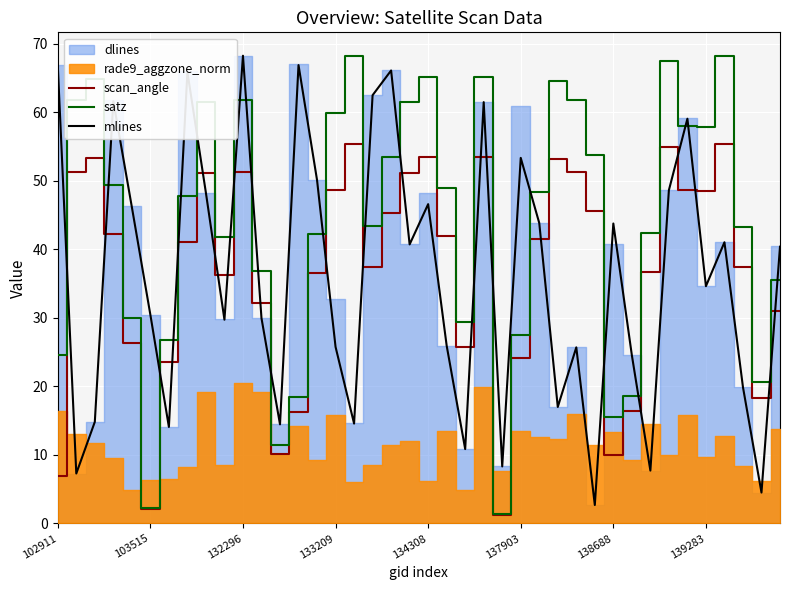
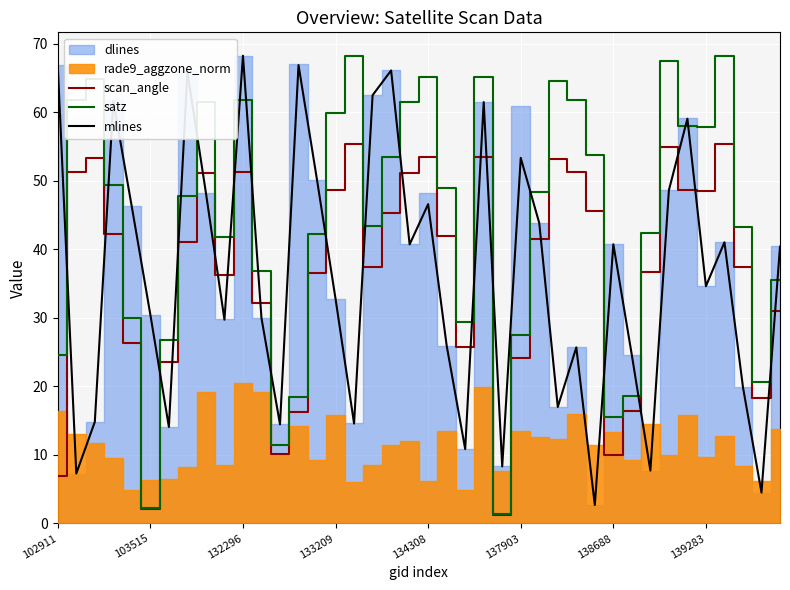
mlines, 133209: 26 -> 33
mlines, 138688: 44 -> 41
